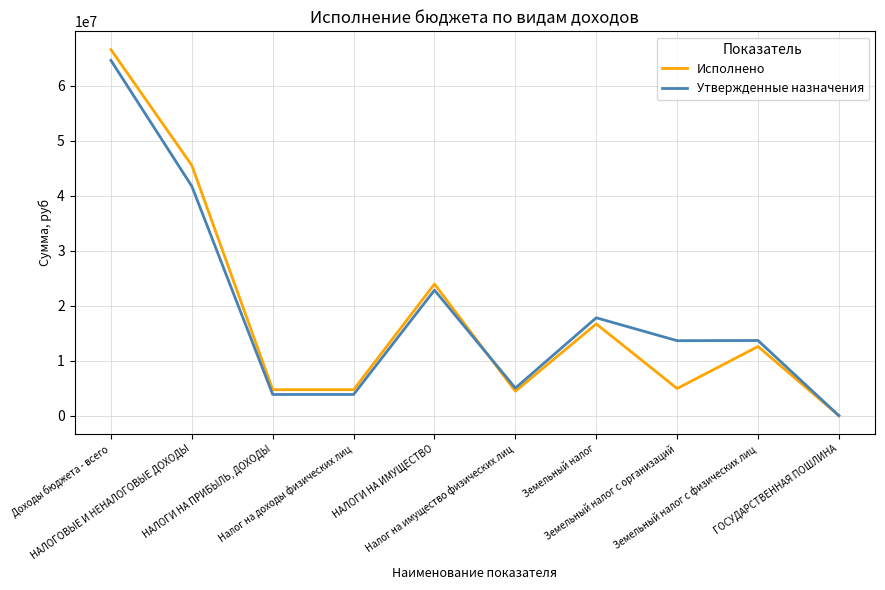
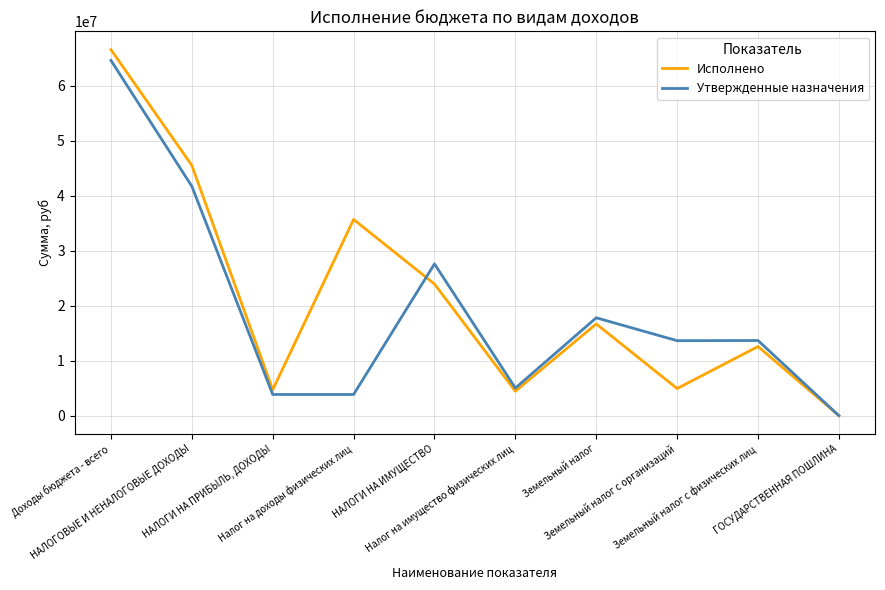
Исполнено, Налог на доходы физических лиц: 5000000 -> 36000000
Утвержденные назначения, НАЛОГИ НА ИМУЩЕСТВО: 23000000 -> 28000000
